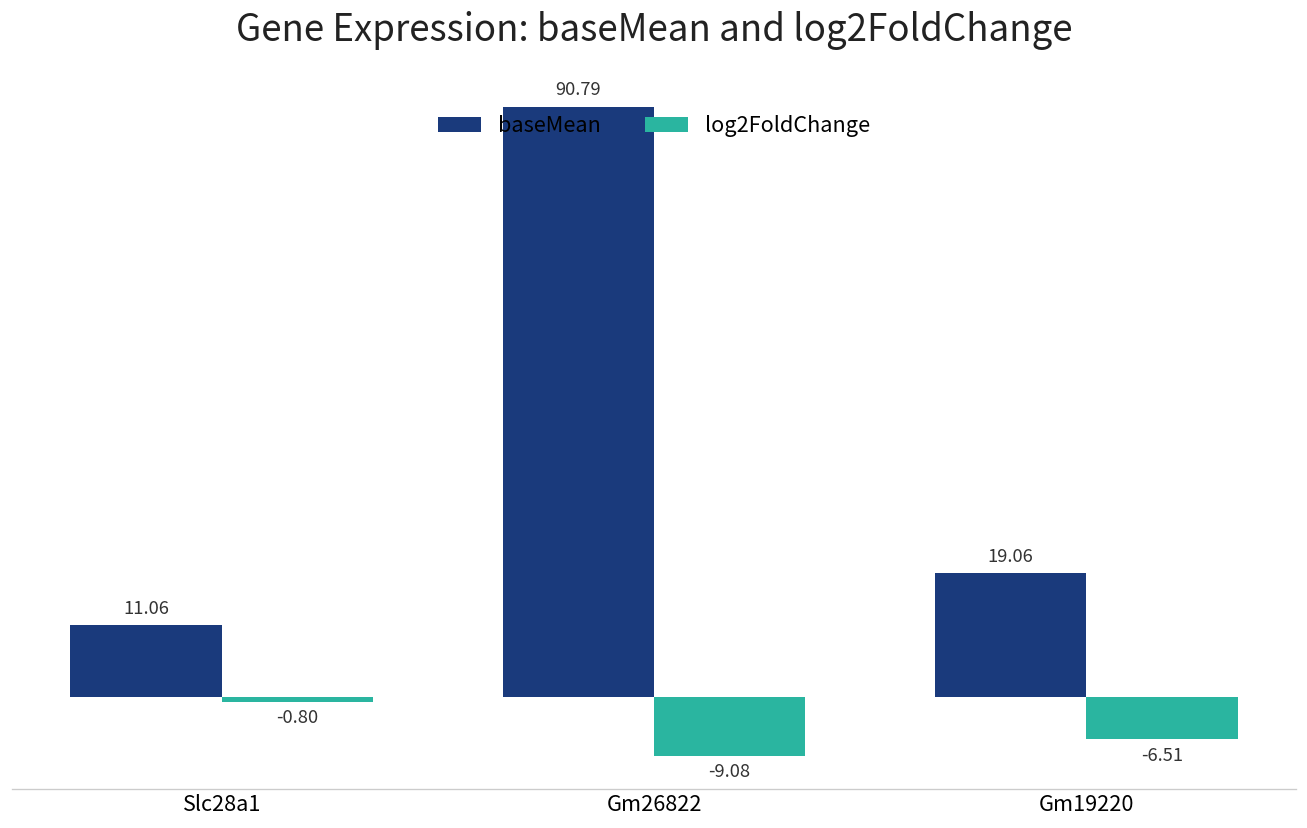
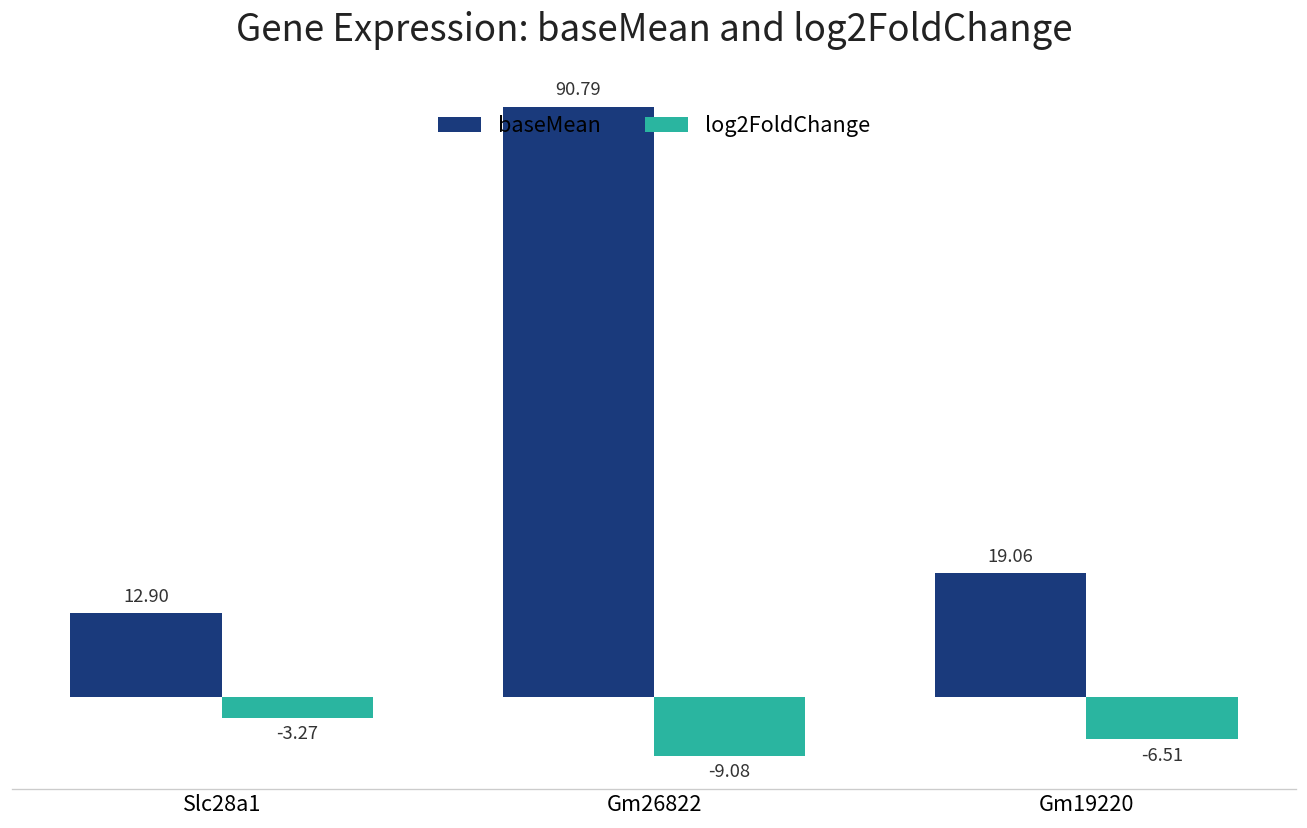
baseMean, Slc28a1: 11.06 -> 12.90
log2FoldChange, Slc28a1: -0.80 -> -3.27
